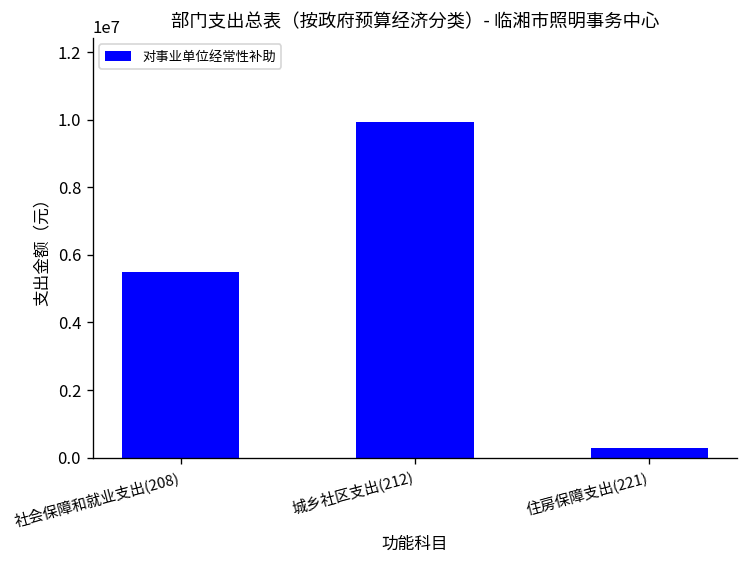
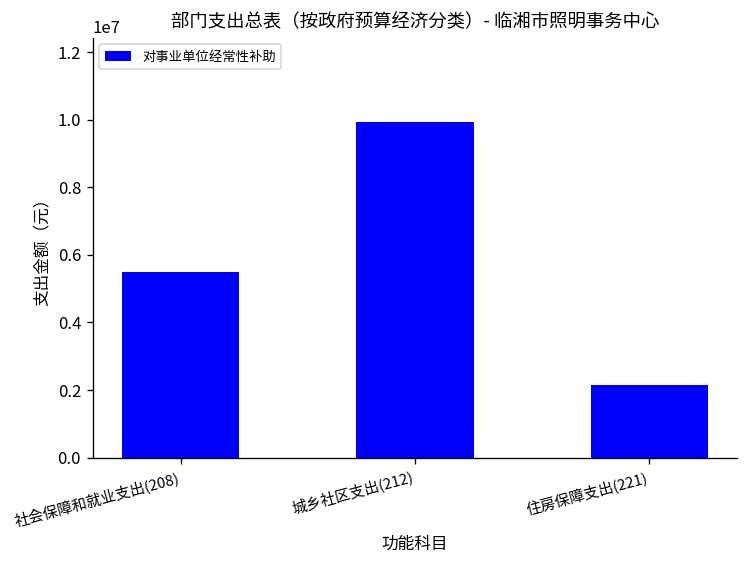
住房保障支出(221): 300000 -> 2100000
